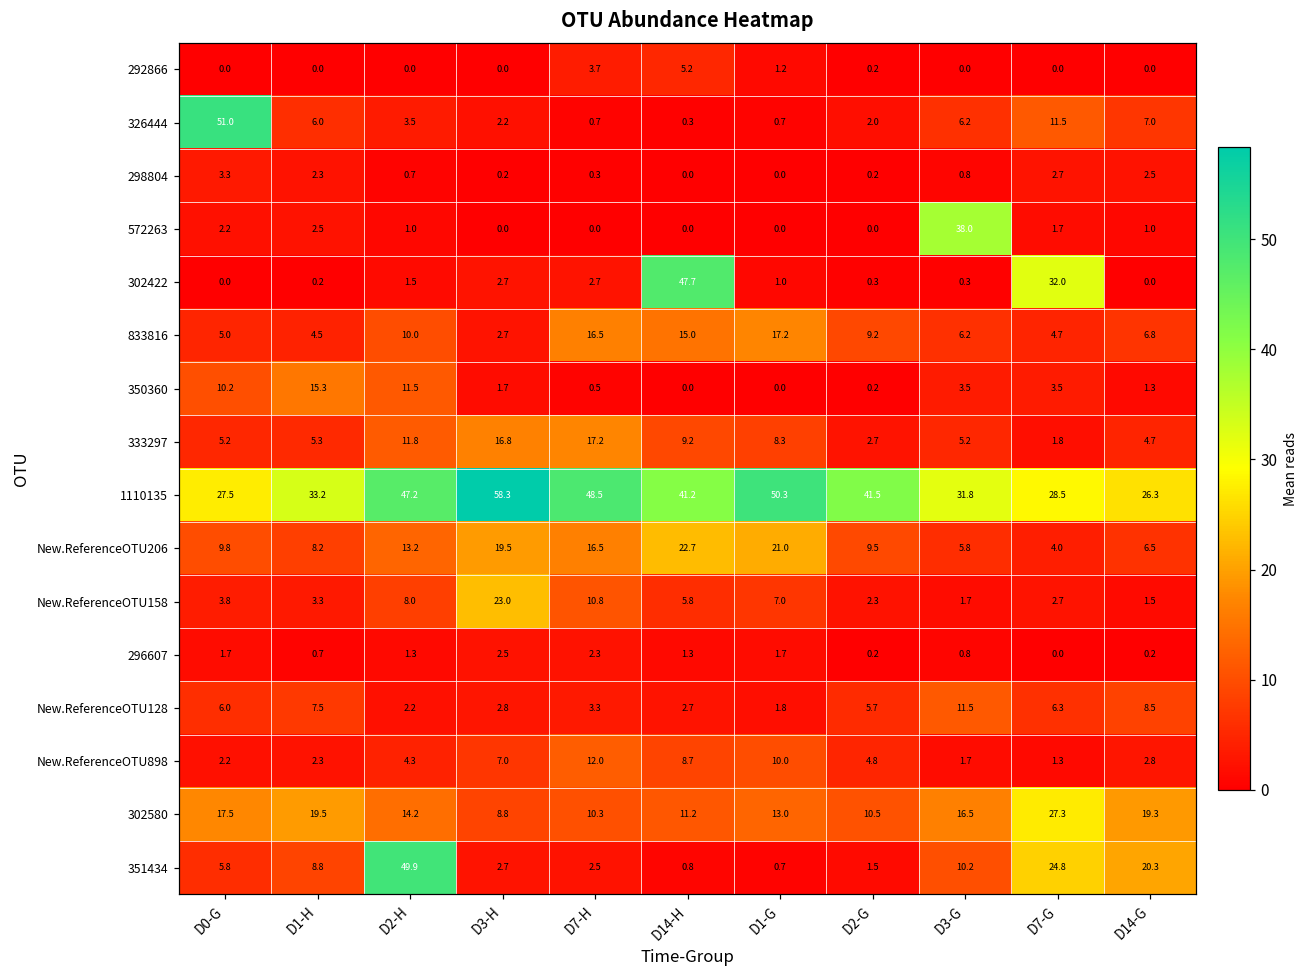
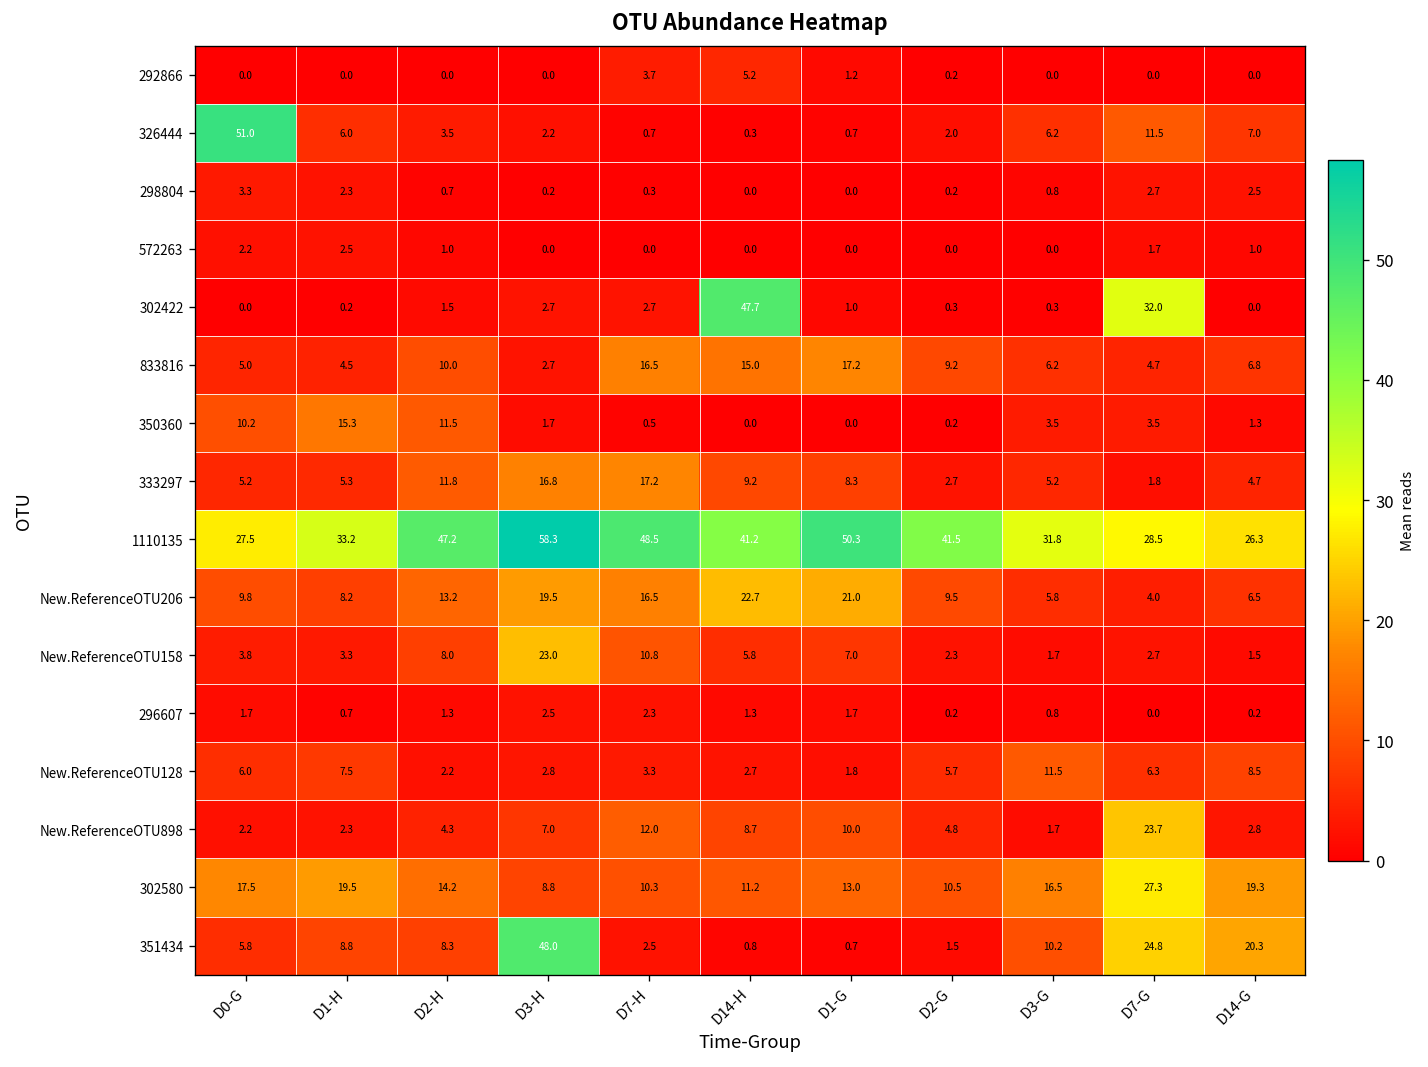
572263, D3-G: 38.0 -> 0.0
New.ReferenceOTU898, D7-G: 1.3 -> 23.7
351434, D2-H: 49.9 -> 8.3
351434, D3-H: 2.7 -> 48.0
